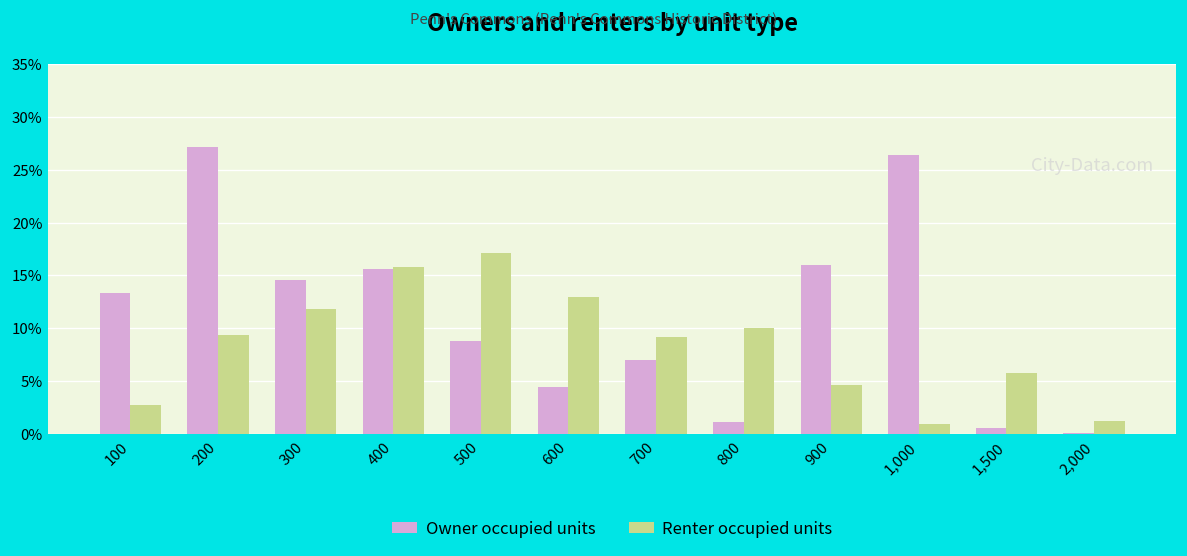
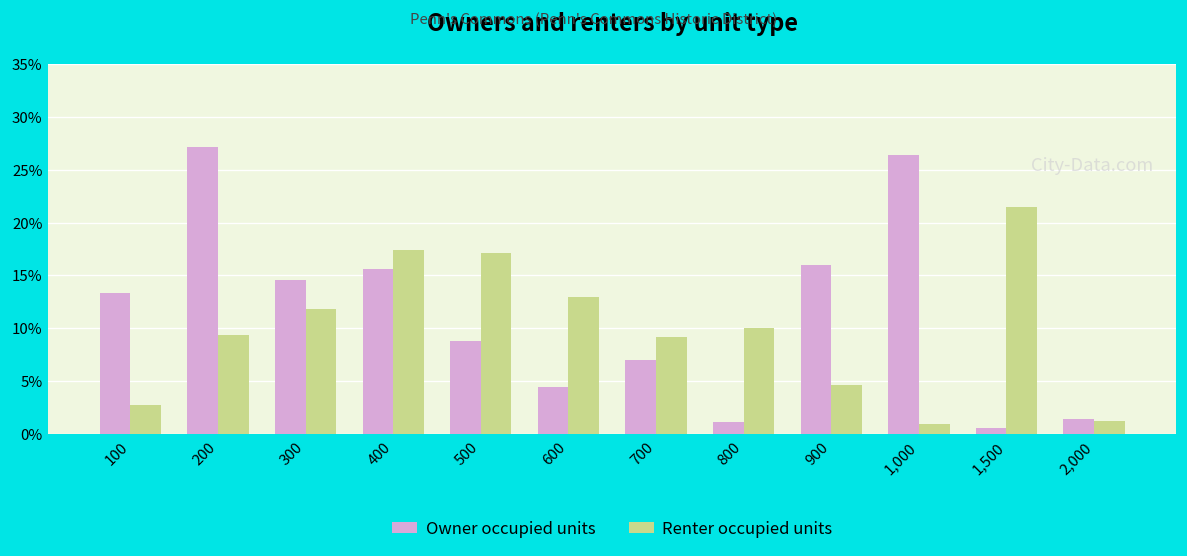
Renter occupied units, 400: 16% -> 17%
Renter occupied units, 1,500: 6% -> 22%
Owner occupied units, 2,000: 0% -> 1%
